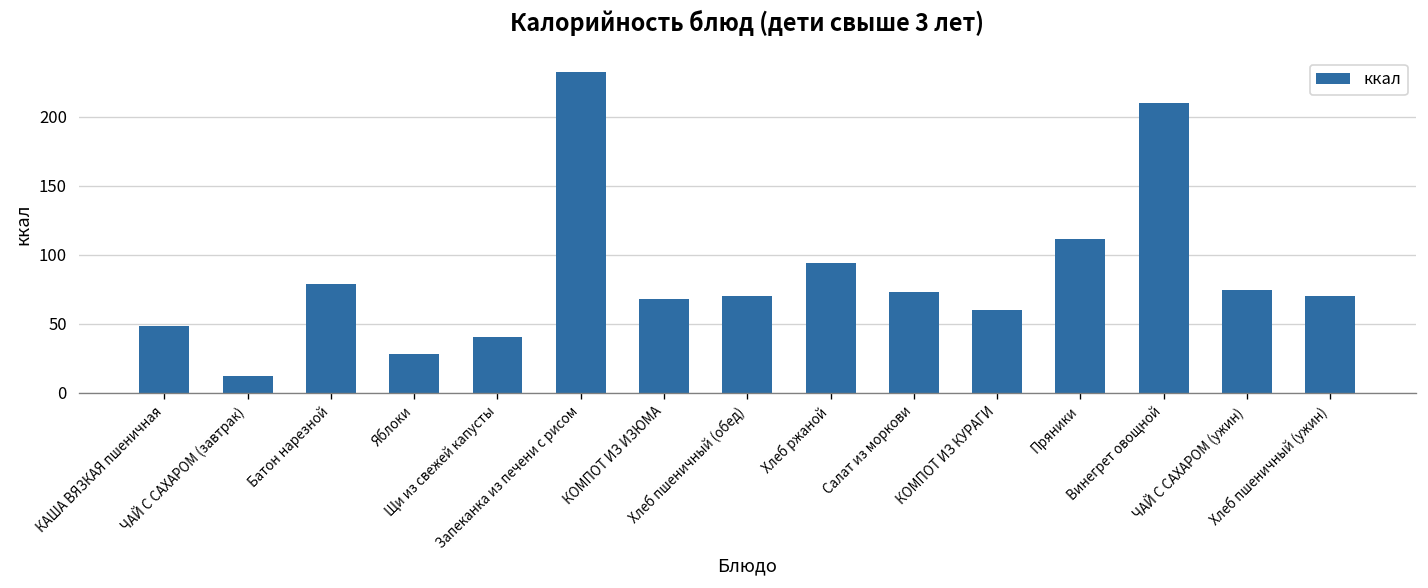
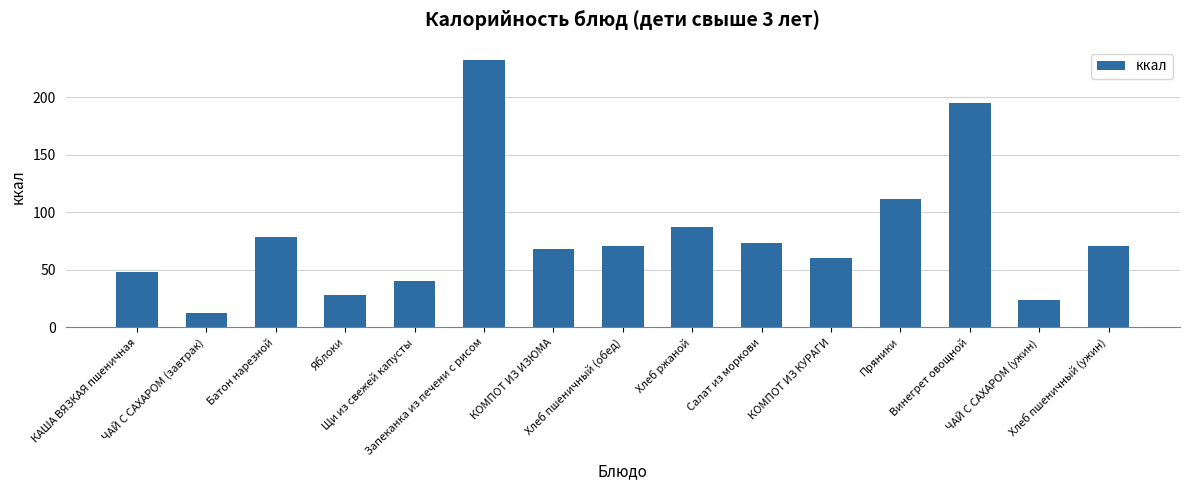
Хлеб ржаной: 94 -> 87
Винегрет овощной: 210 -> 195
ЧАЙ С САХАРОМ (ужин): 74 -> 24
